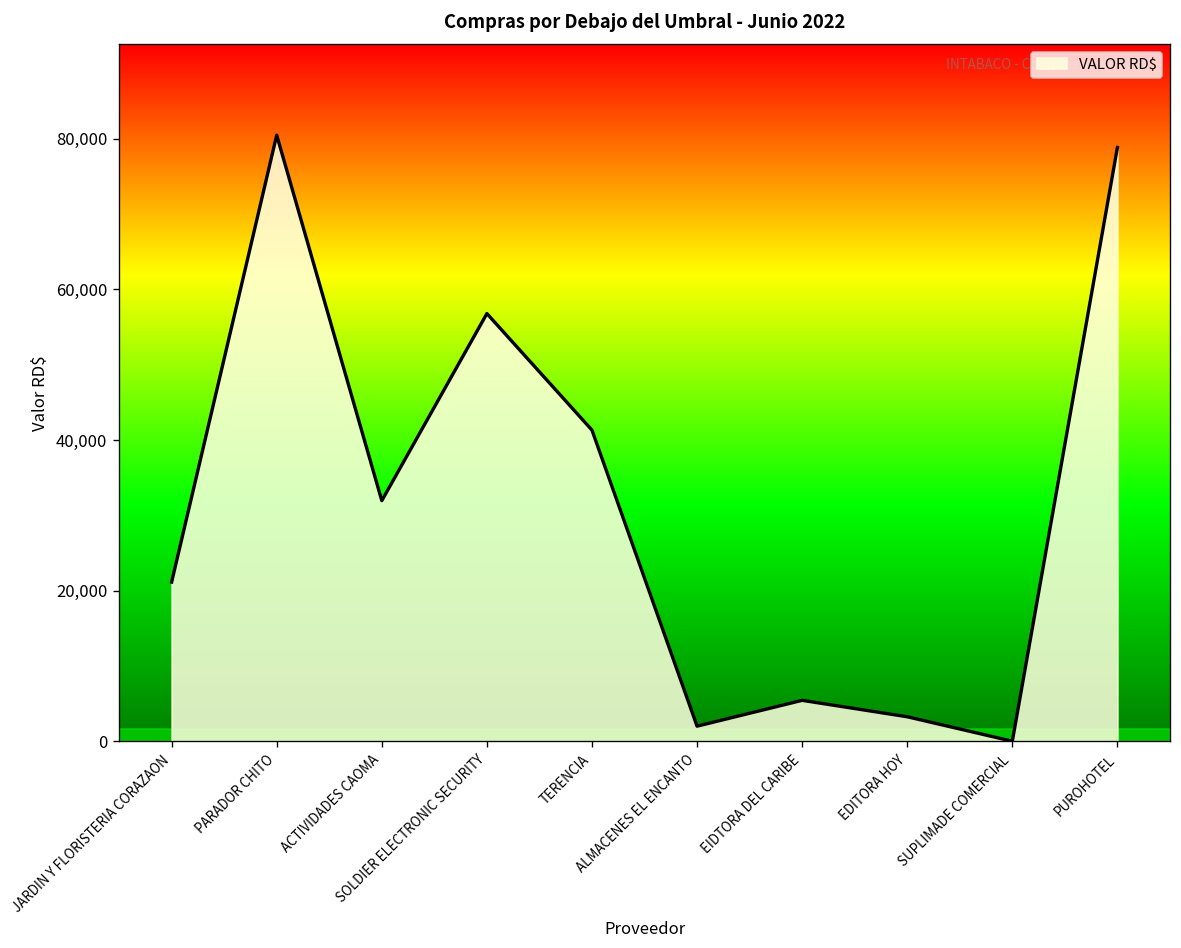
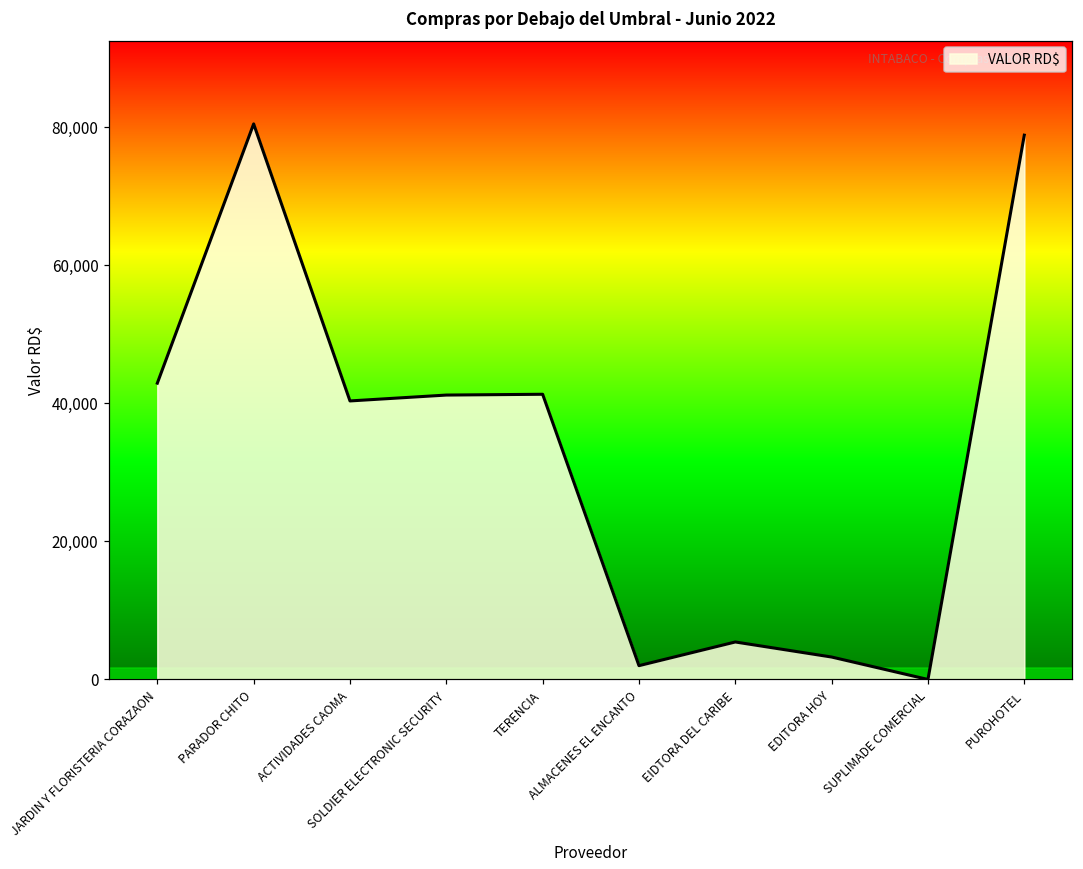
JARDIN Y FLORISTERIA CORAZAON: 21,000 -> 43,000
ACTIVIDADES CAOMA: 32,000 -> 40,000
SOLDIER ELECTRONIC SECURITY: 57,000 -> 41,000
